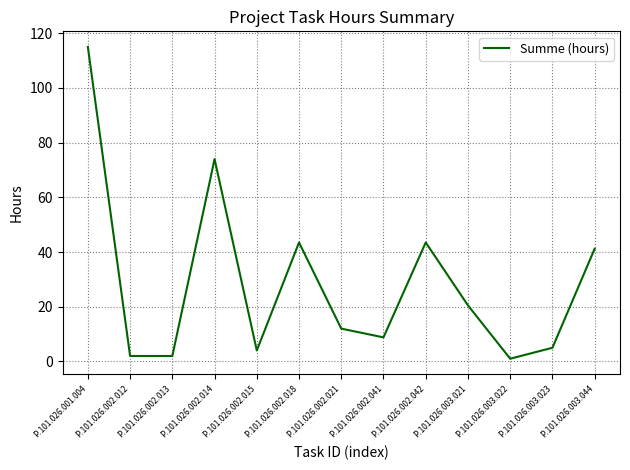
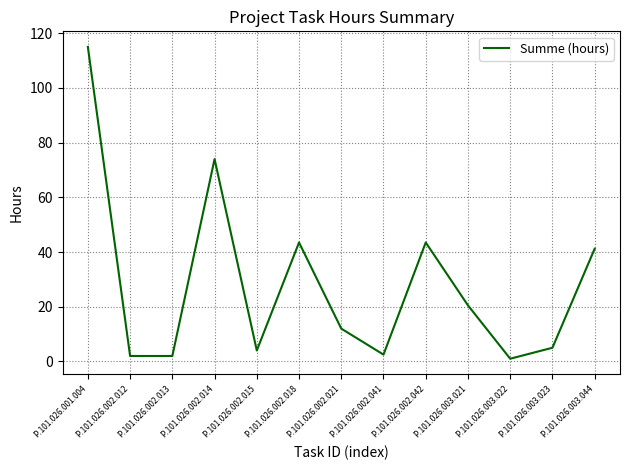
P.101.026.002.041: 9 -> 3
